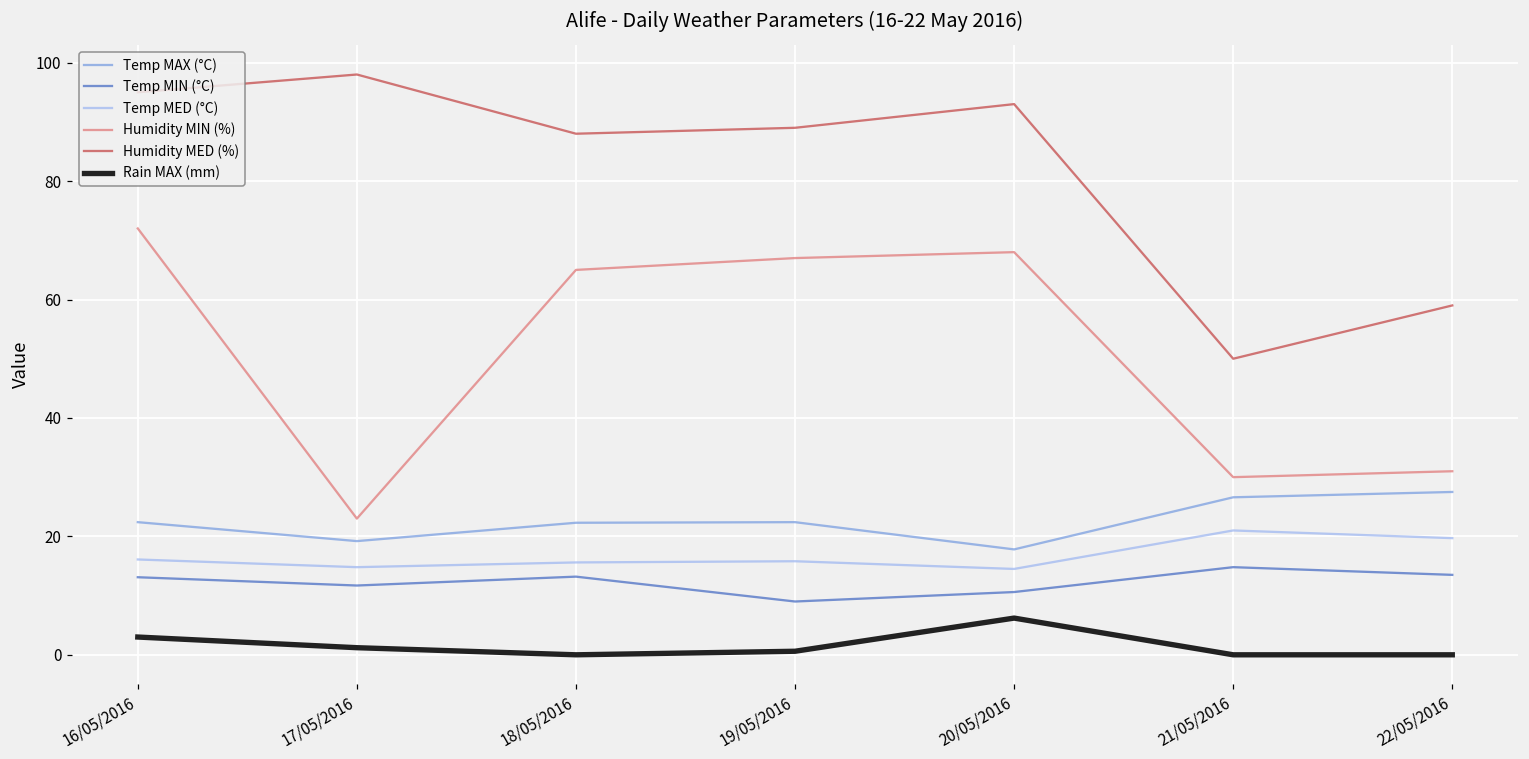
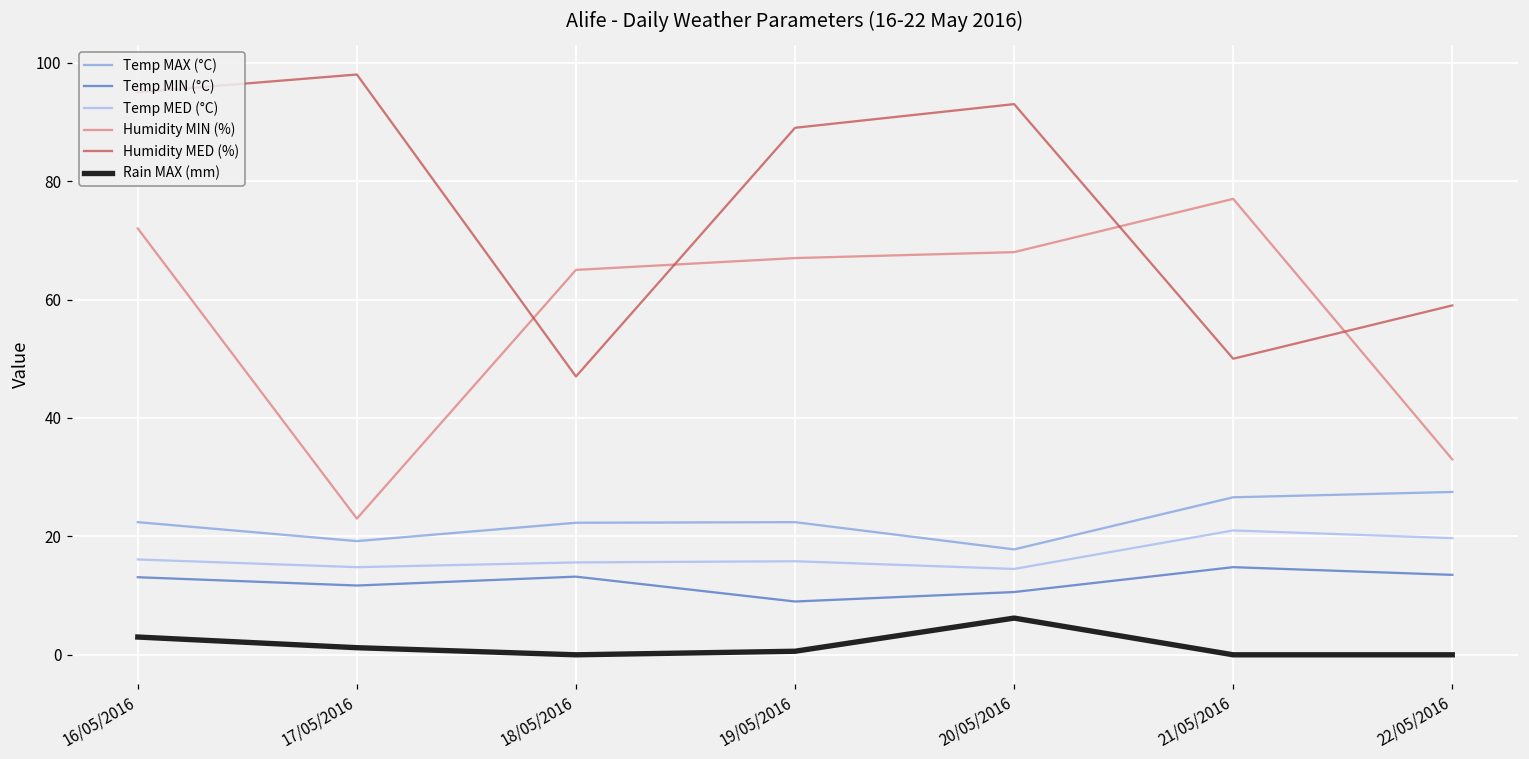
Humidity MED (%), 18/05/2016: 88 -> 47
Humidity MIN (%), 21/05/2016: 30 -> 77
Humidity MIN (%), 22/05/2016: 31 -> 33
